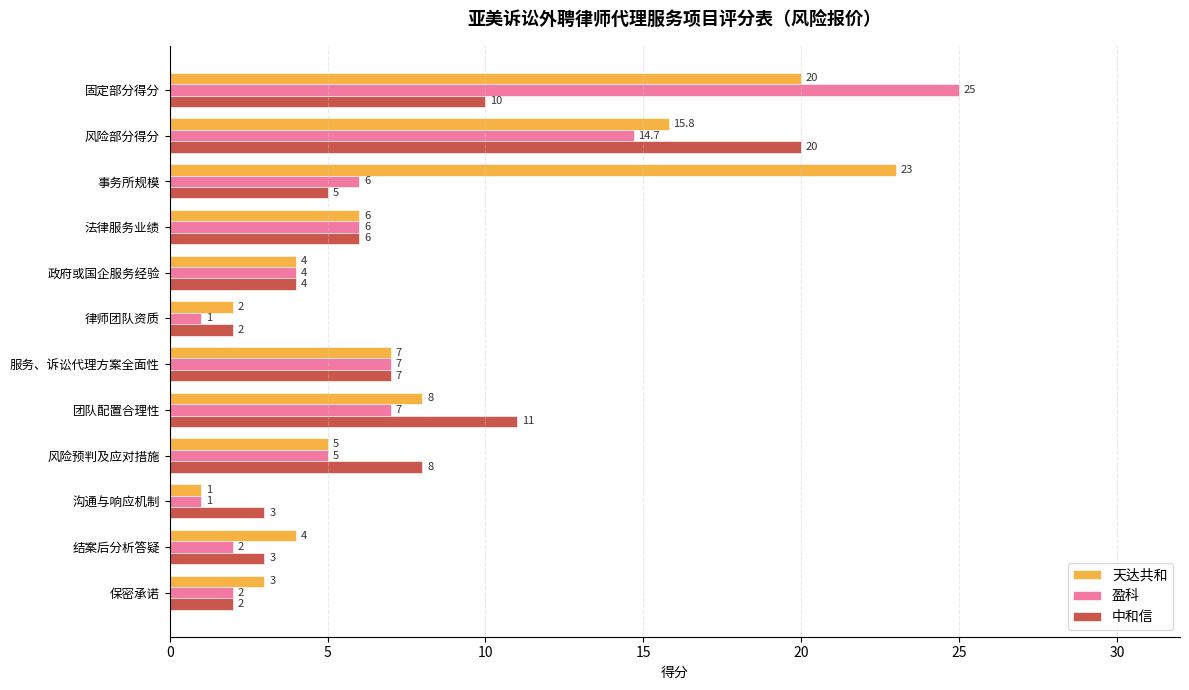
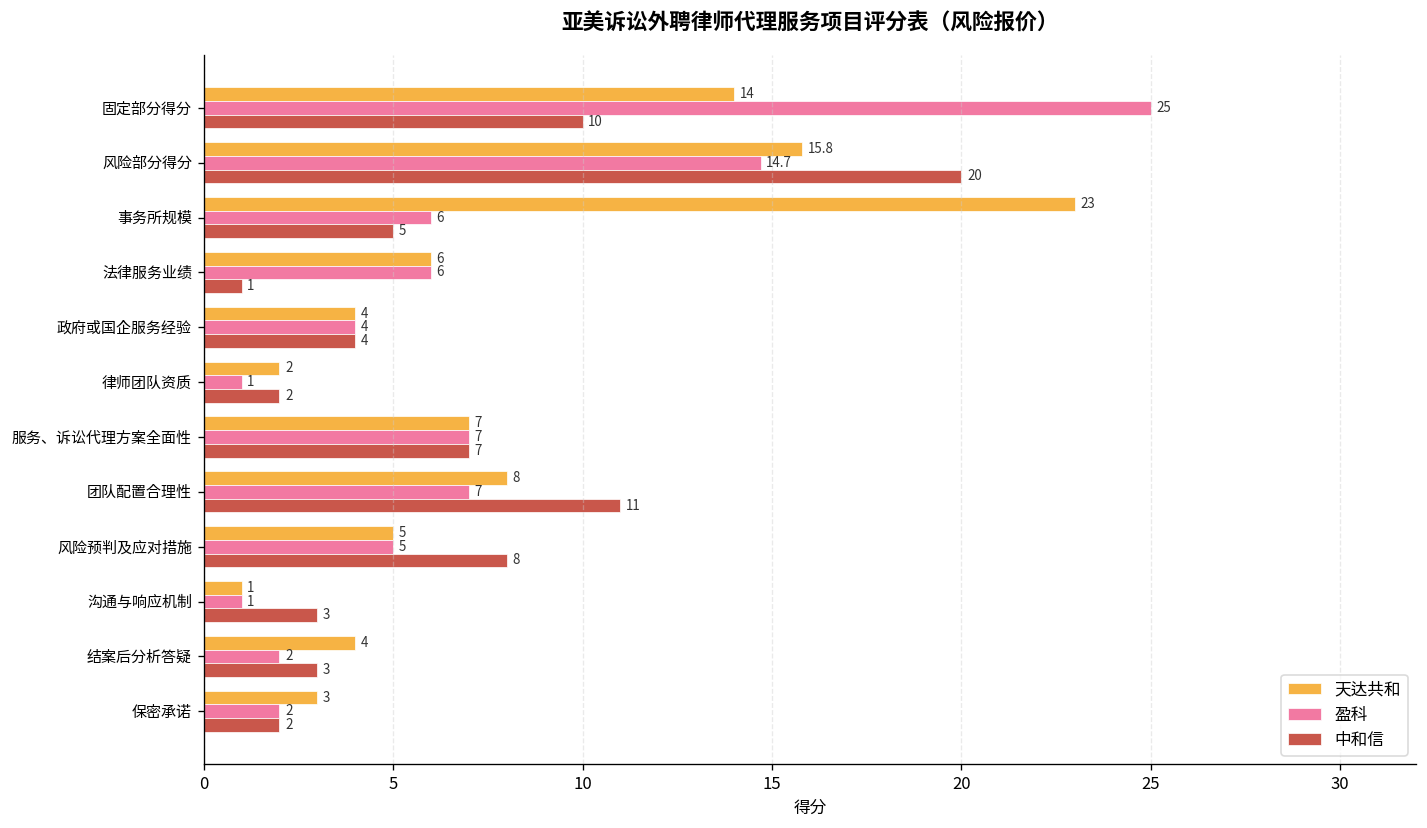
天达共和, 固定部分得分: 20 -> 14
中和信, 法律服务业绩: 6 -> 1
